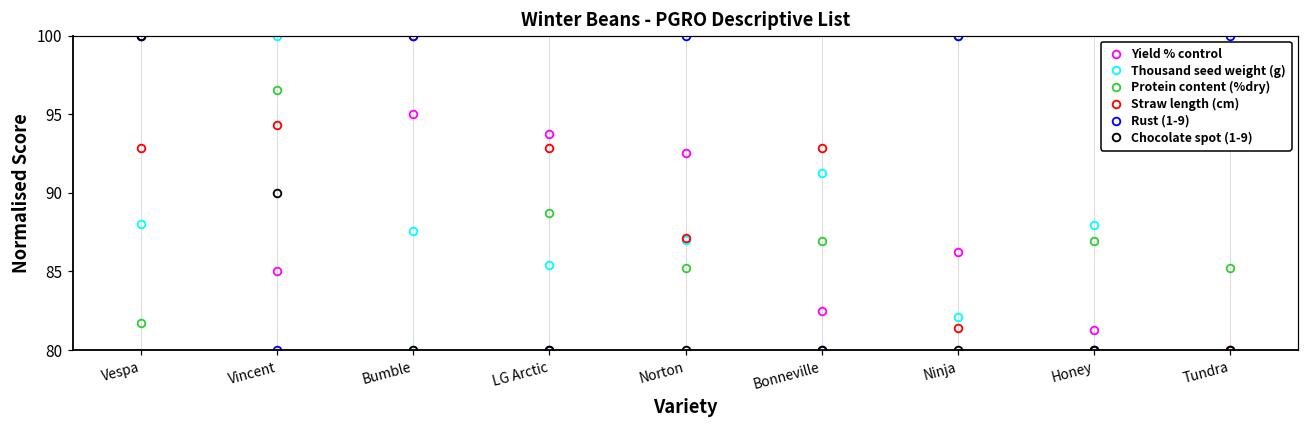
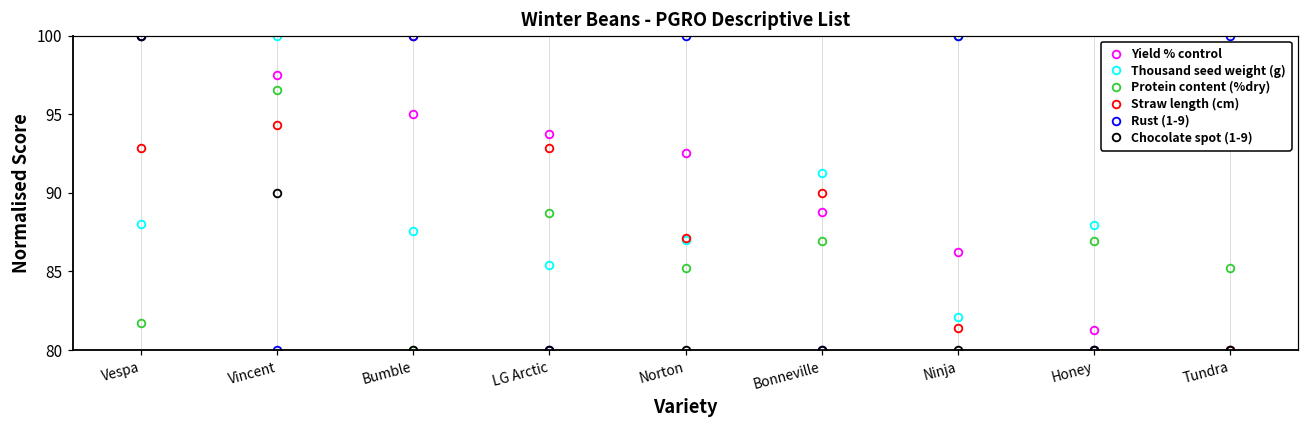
Yield % control, Vincent: 85.0 -> 97.5
Yield % control, Bonneville: 82.5 -> 88.8
Straw length (cm), Bonneville: 92.9 -> 90.0
